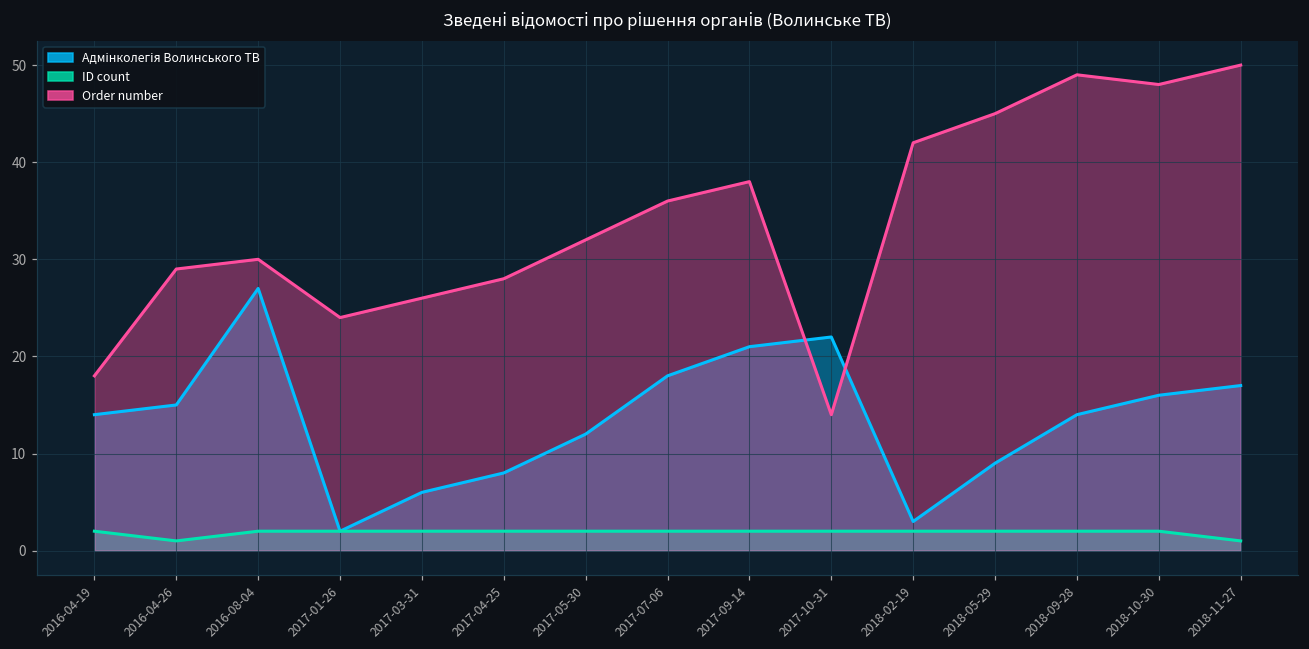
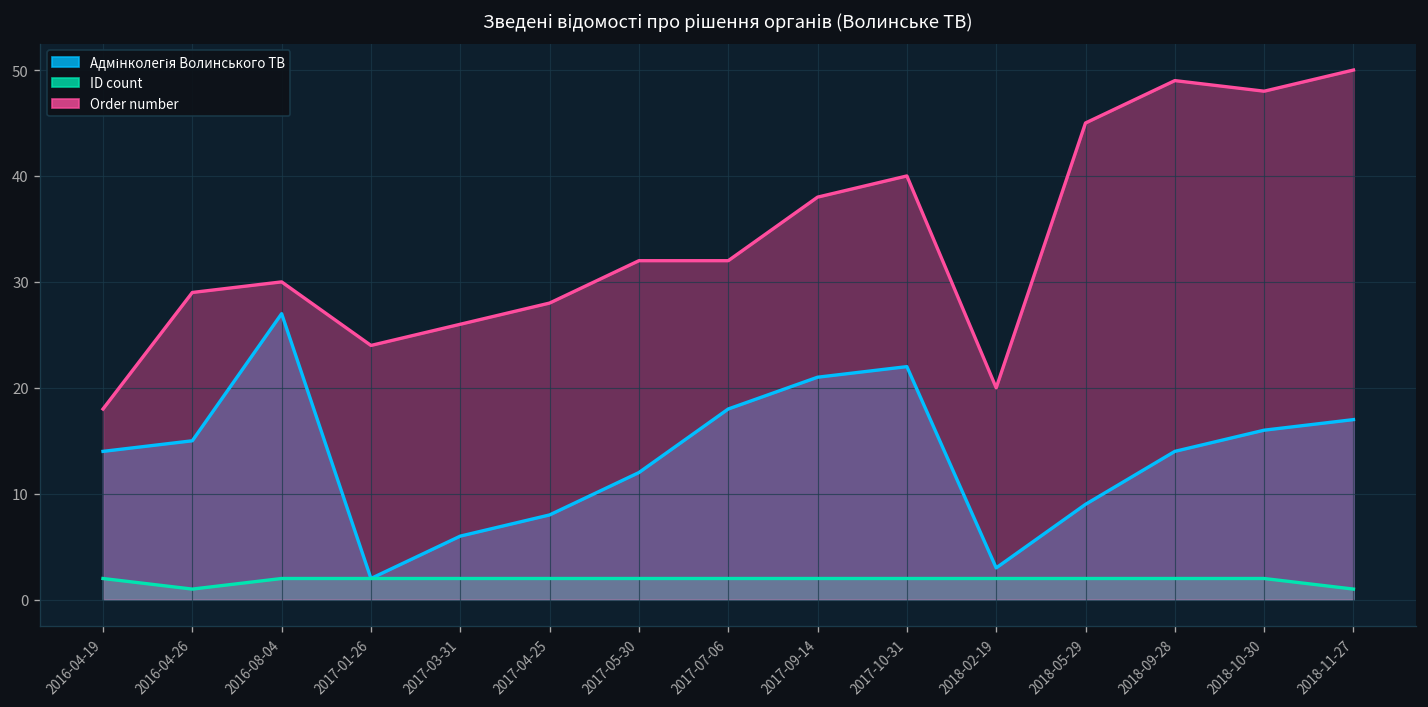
Order number, 2017-07-06: 36 -> 32
Order number, 2017-10-31: 14 -> 40
Order number, 2018-02-19: 42 -> 20
